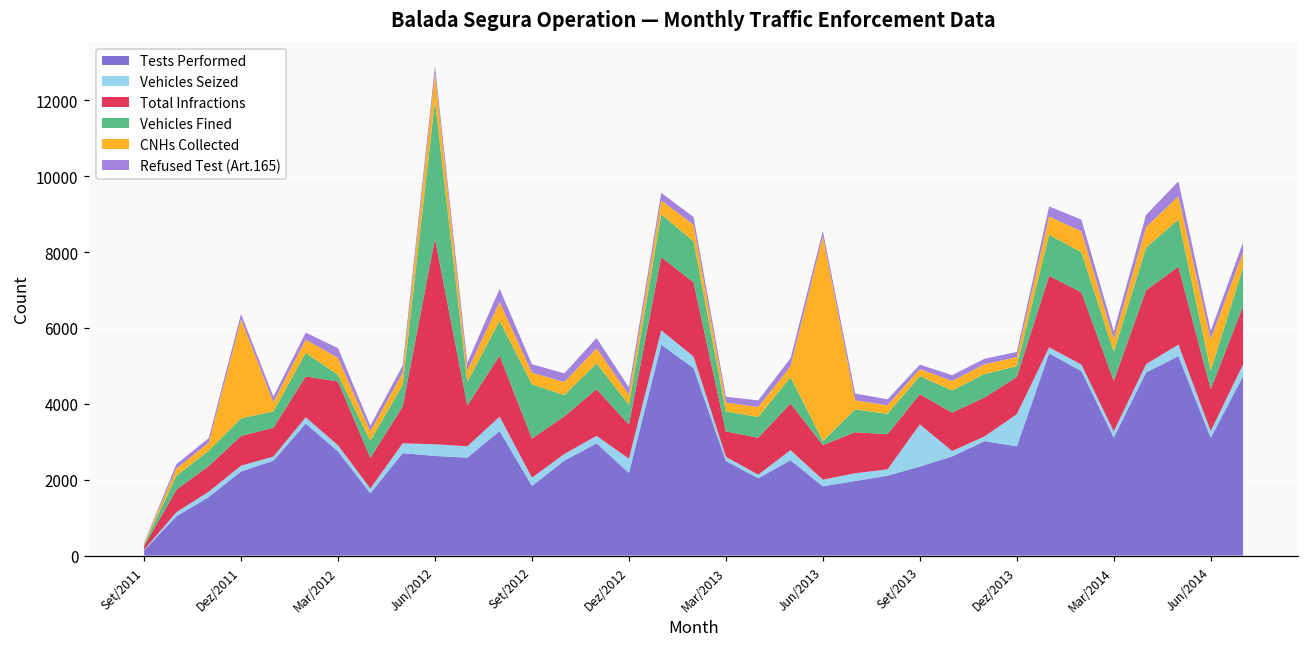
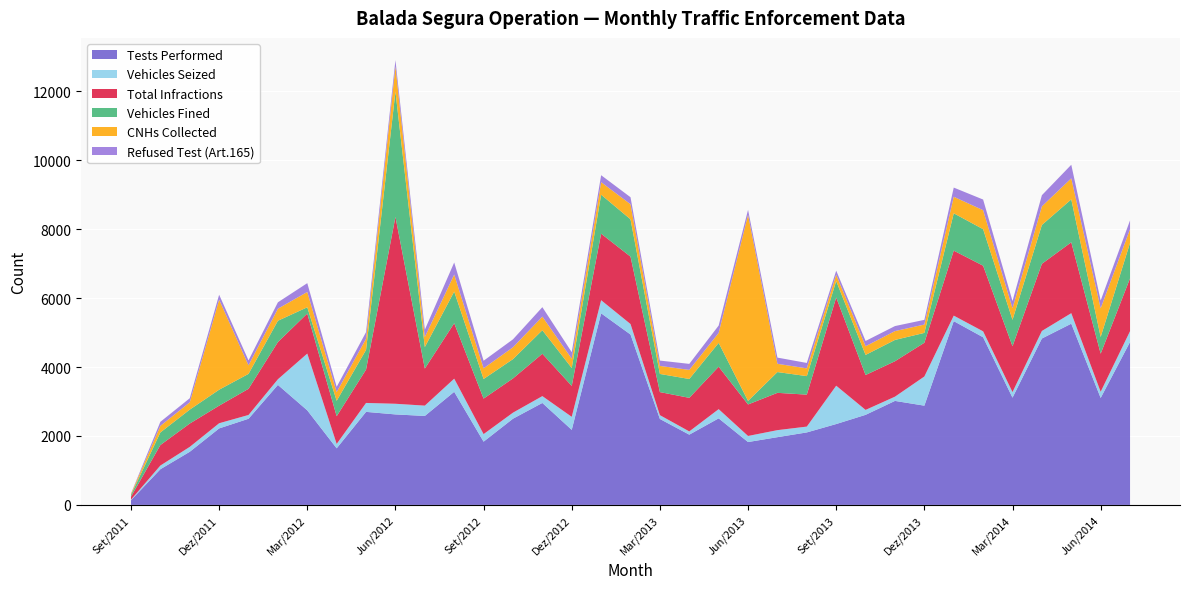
Total Infractions, Dez/2011: 800 -> 500
Vehicles Seized, Mar/2012: 200 -> 1600
Total Infractions, Mar/2012: 1700 -> 1200
Vehicles Fined, Set/2012: 1400 -> 600
Total Infractions, Set/2013: 800 -> 2600
